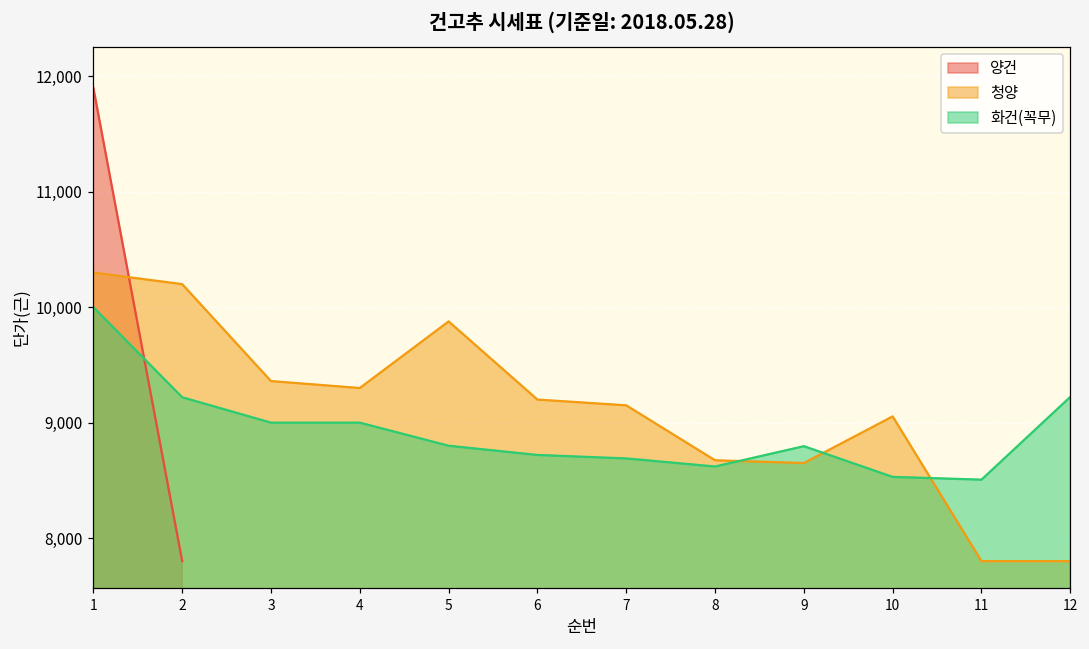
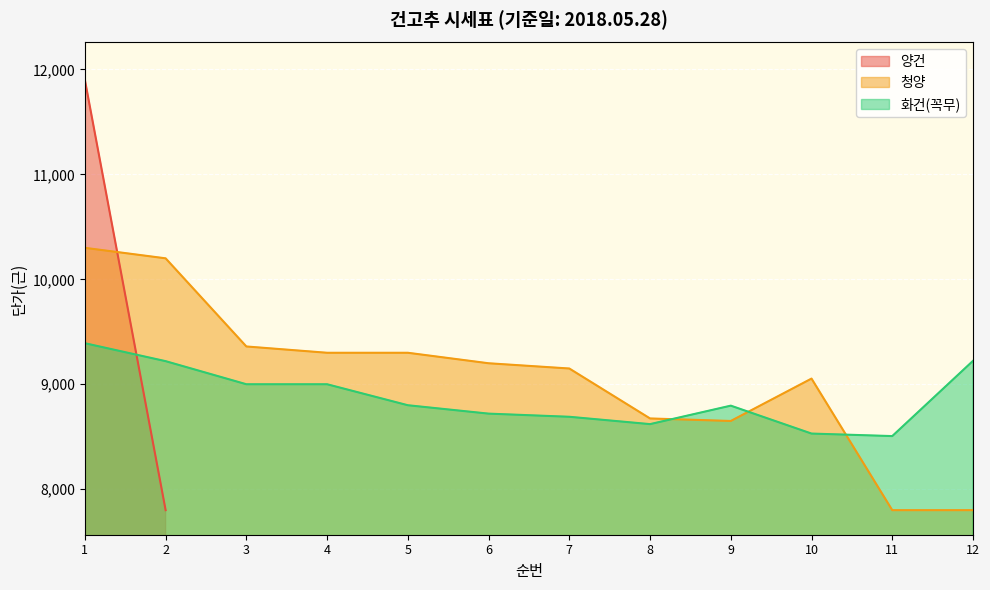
화건(꼭무), 1: 10,000 -> 9,390
청양, 5: 9,880 -> 9,300
